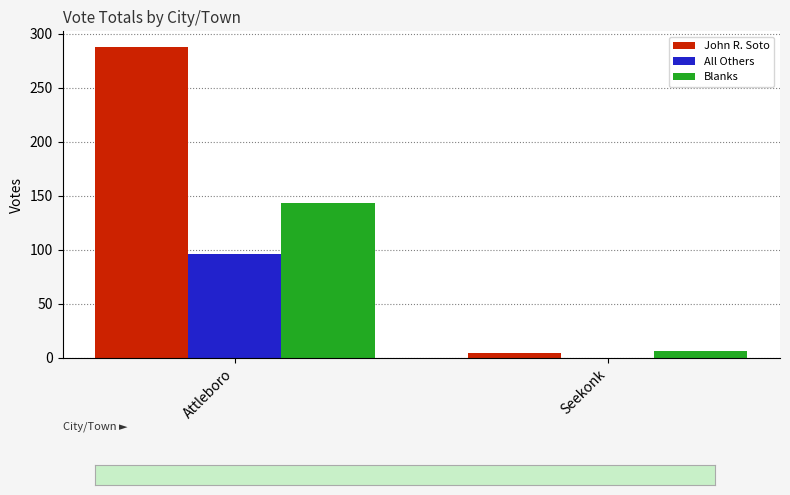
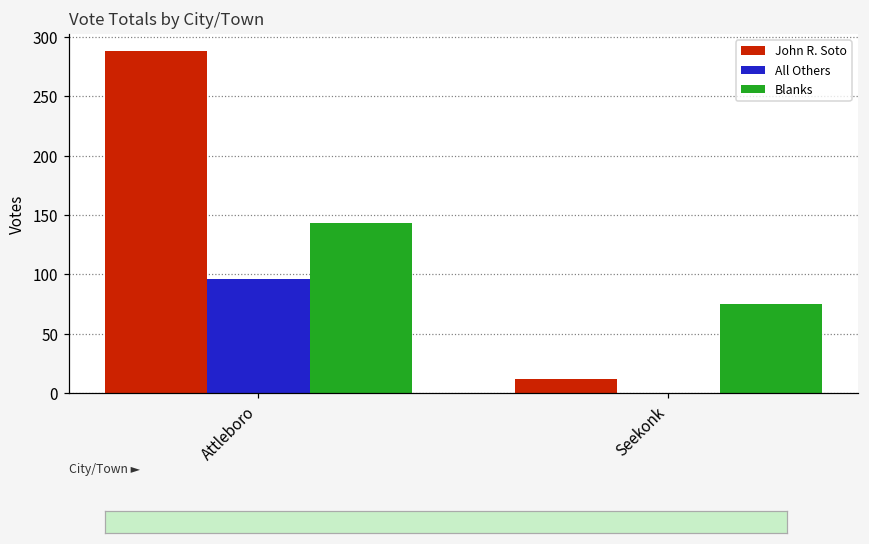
John R. Soto, Seekonk: 4 -> 12
Blanks, Seekonk: 6 -> 75
